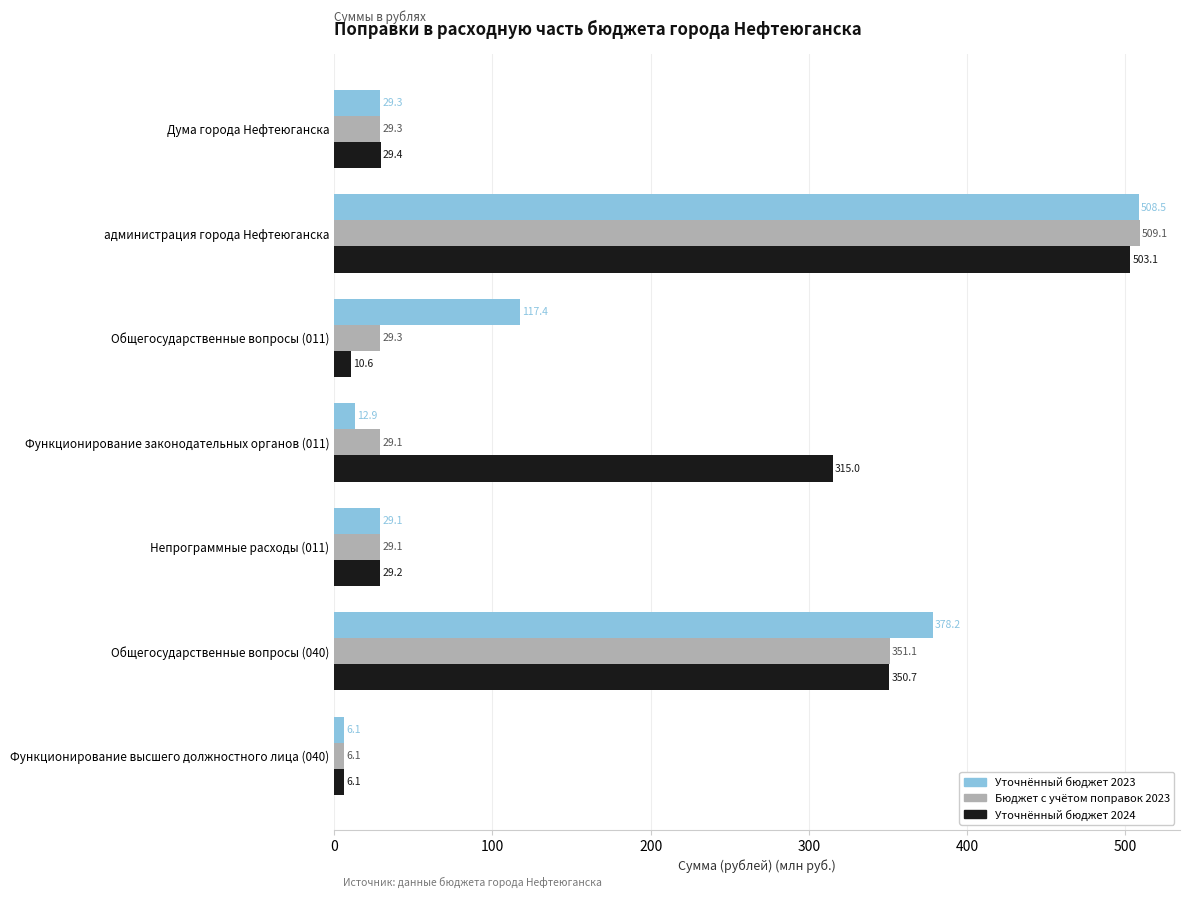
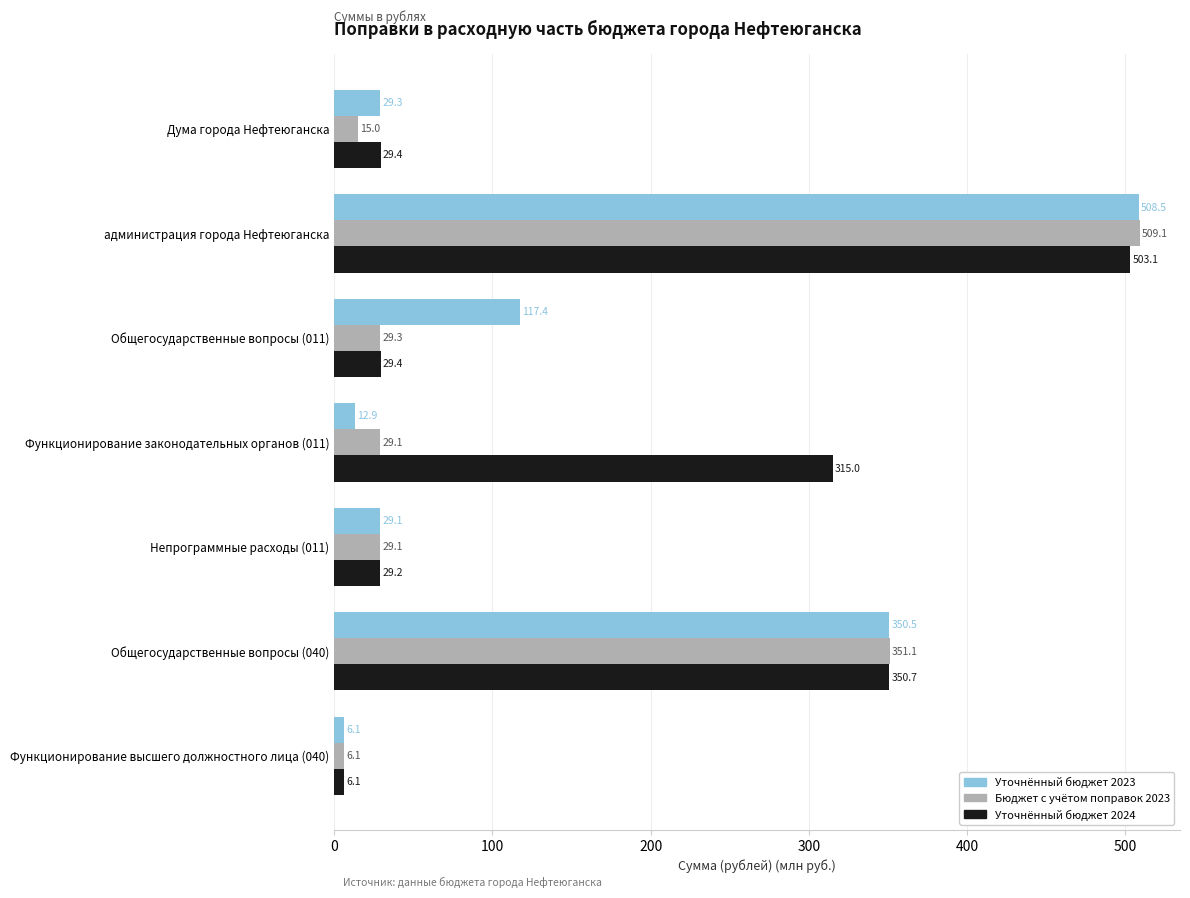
Бюджет с учётом поправок 2023, Дума города Нефтеюганска: 29.3 -> 15.0
Уточнённый бюджет 2024, Общегосударственные вопросы (011): 10.6 -> 29.4
Уточнённый бюджет 2023, Общегосударственные вопросы (040): 378.2 -> 350.5
